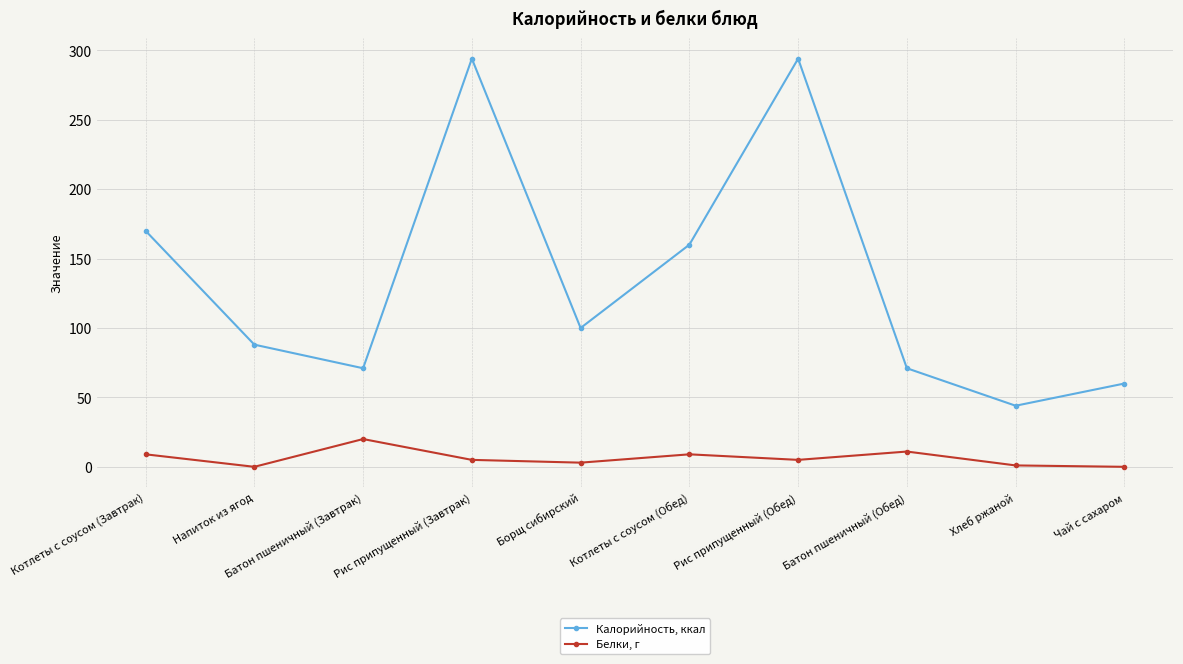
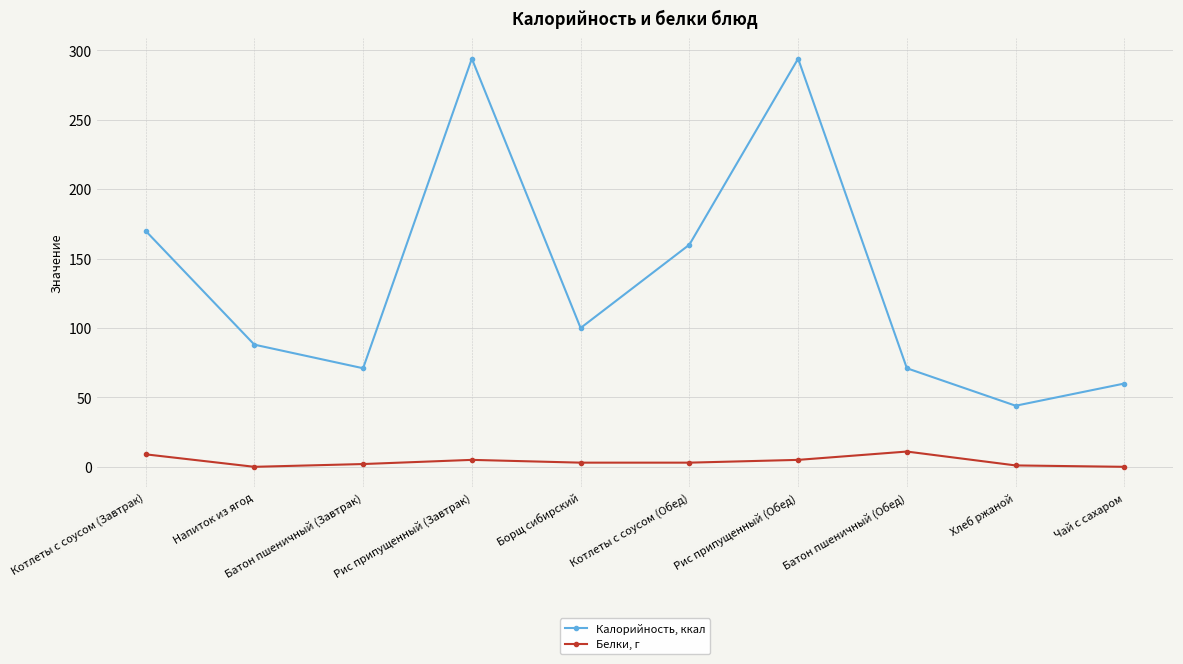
Белки, г, Батон пшеничный (Завтрак): 20 -> 2
Белки, г, Котлеты с соусом (Обед): 9 -> 3
